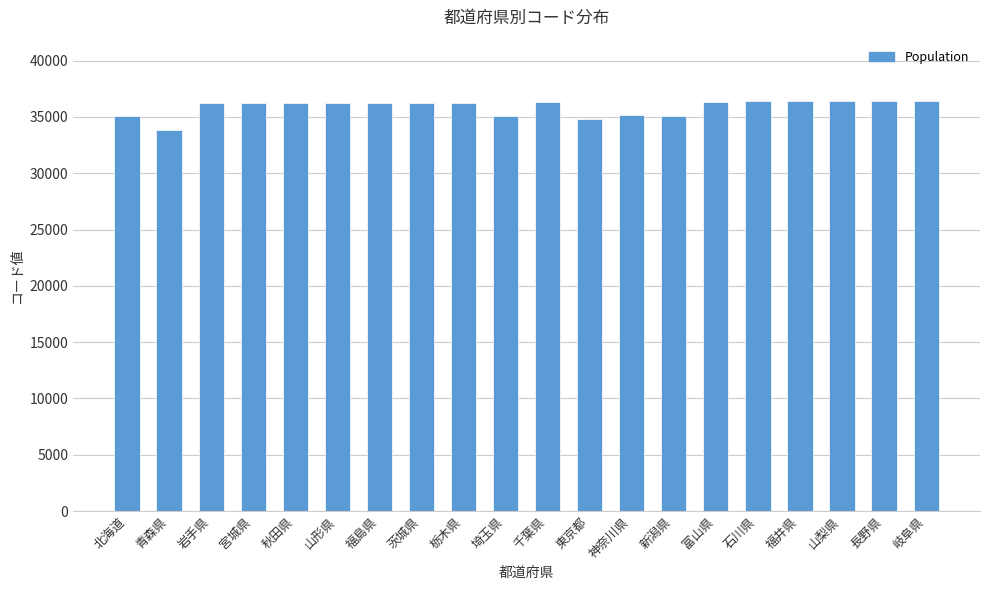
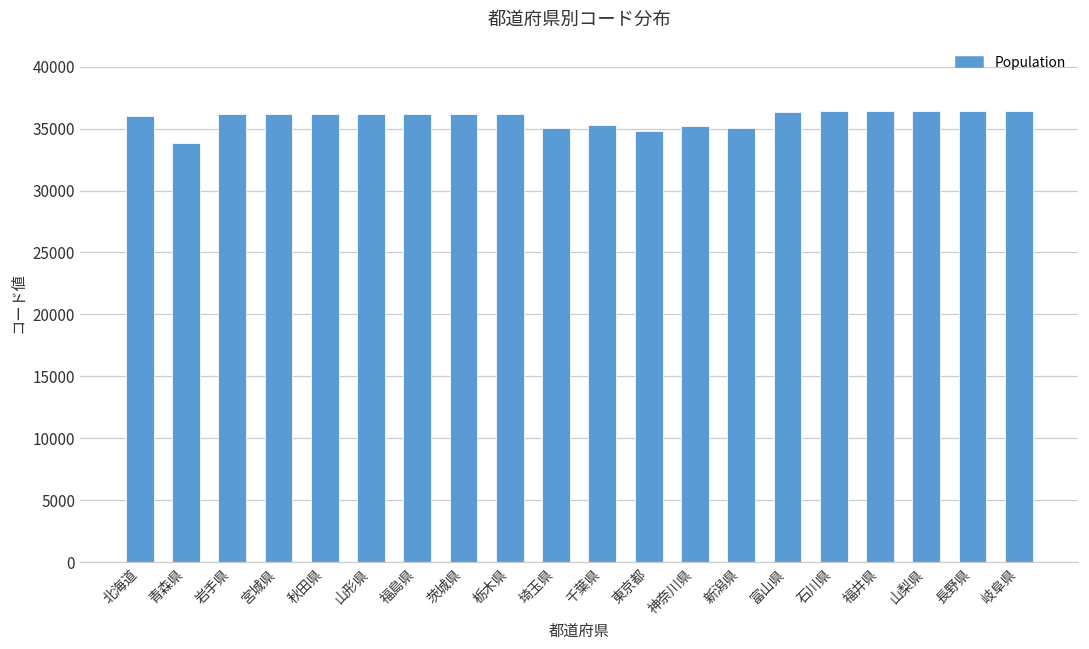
北海道: 35100 -> 36000
千葉県: 36300 -> 35300
